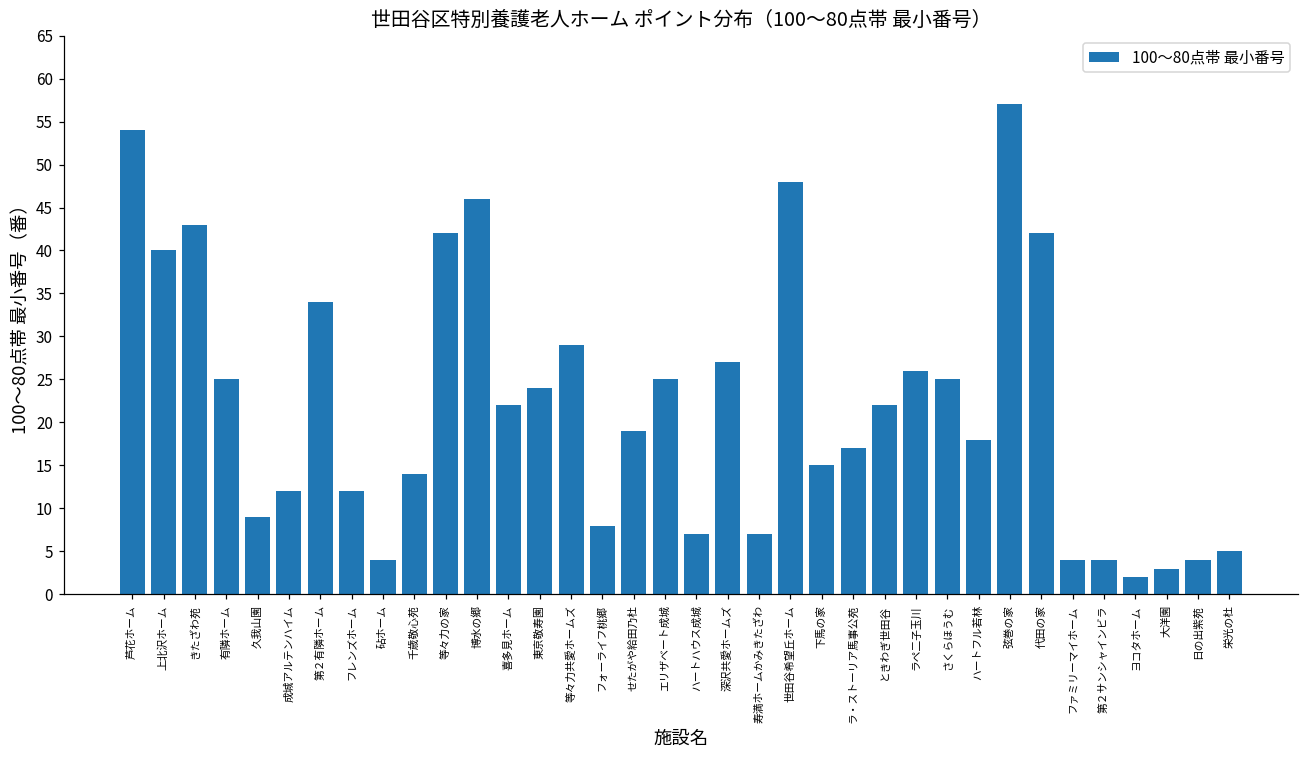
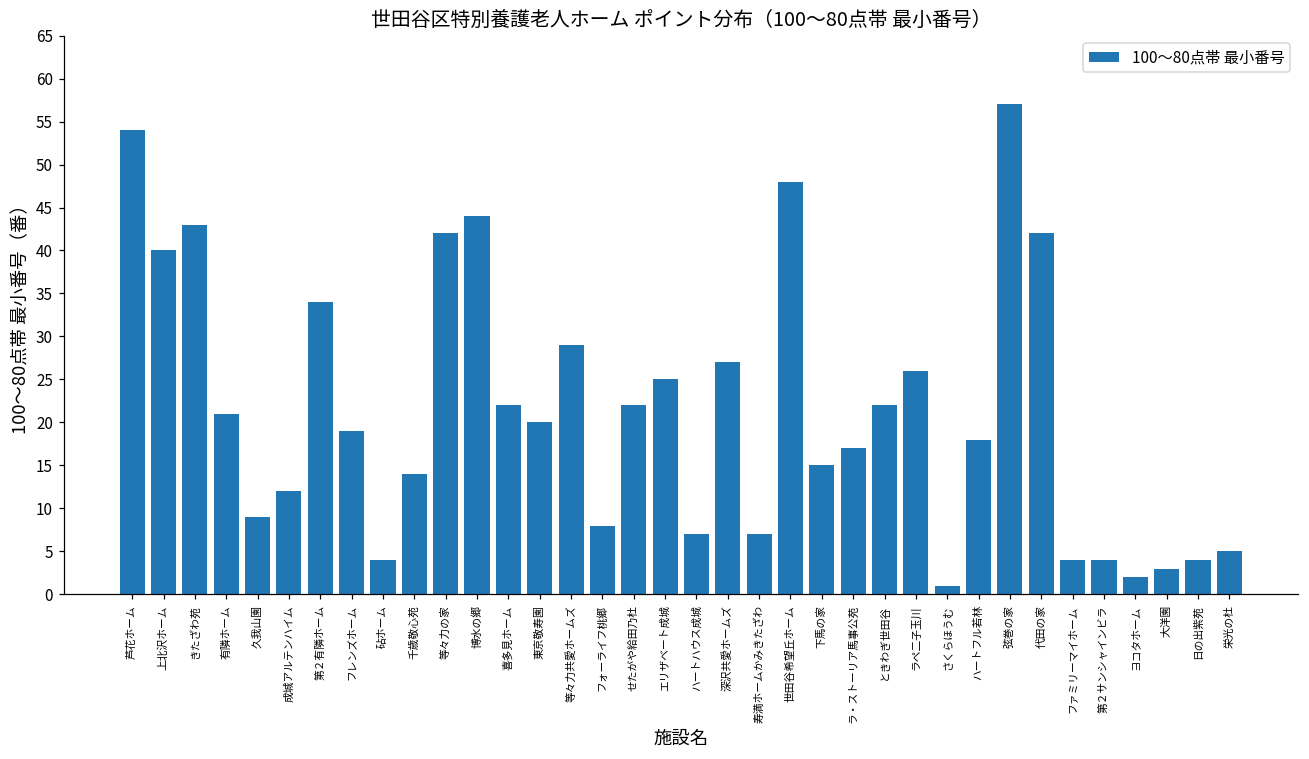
有隣ホーム: 25 -> 21
フレンズホーム: 12 -> 19
博水の郷: 46 -> 44
東京敬寿園: 24 -> 20
せたがや給田乃杜: 19 -> 22
さくらほうむ: 25 -> 1
